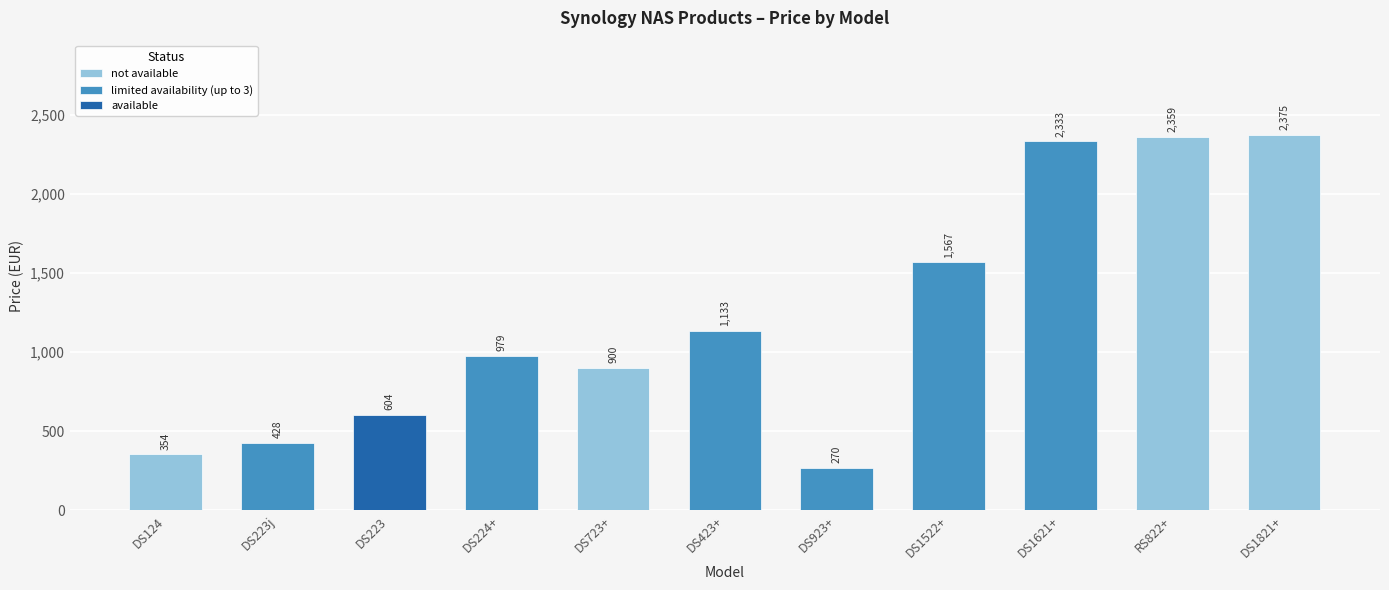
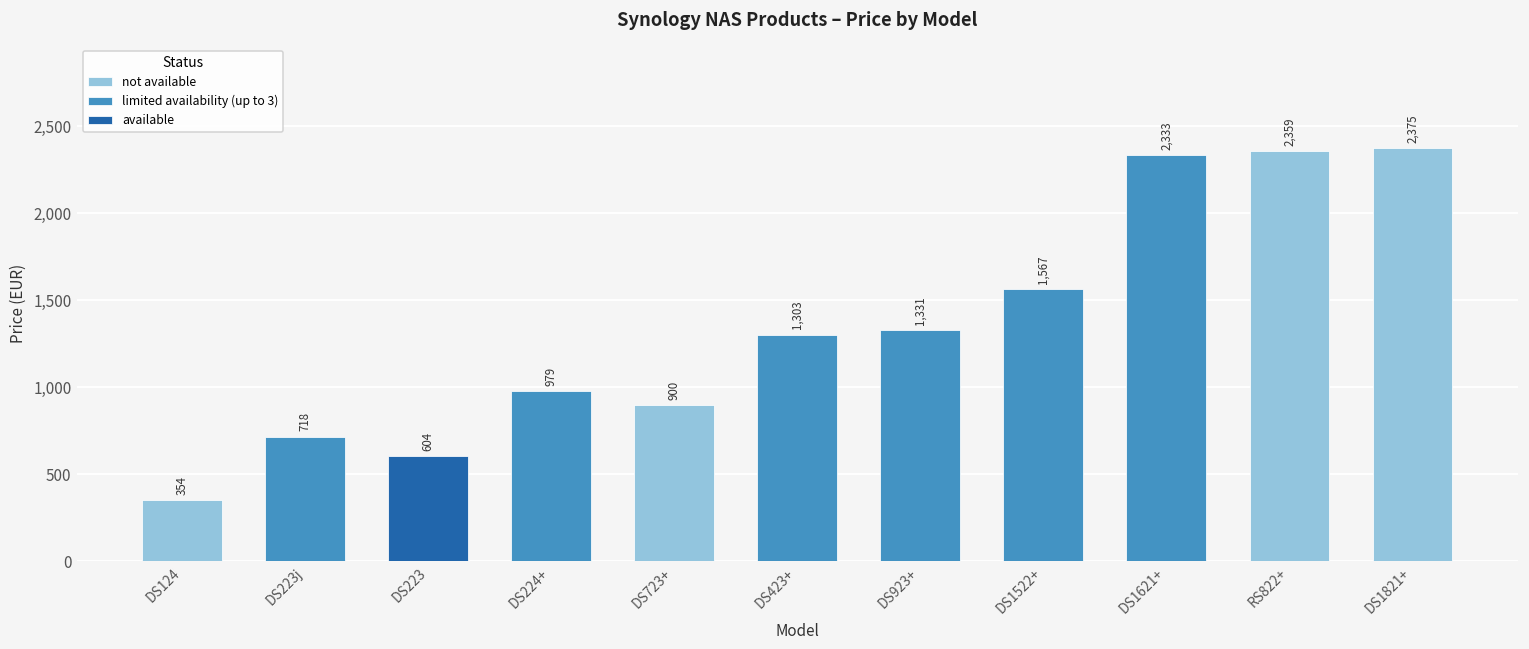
DS223j: 428 -> 718
DS423+: 1,133 -> 1,303
DS923+: 270 -> 1,331
